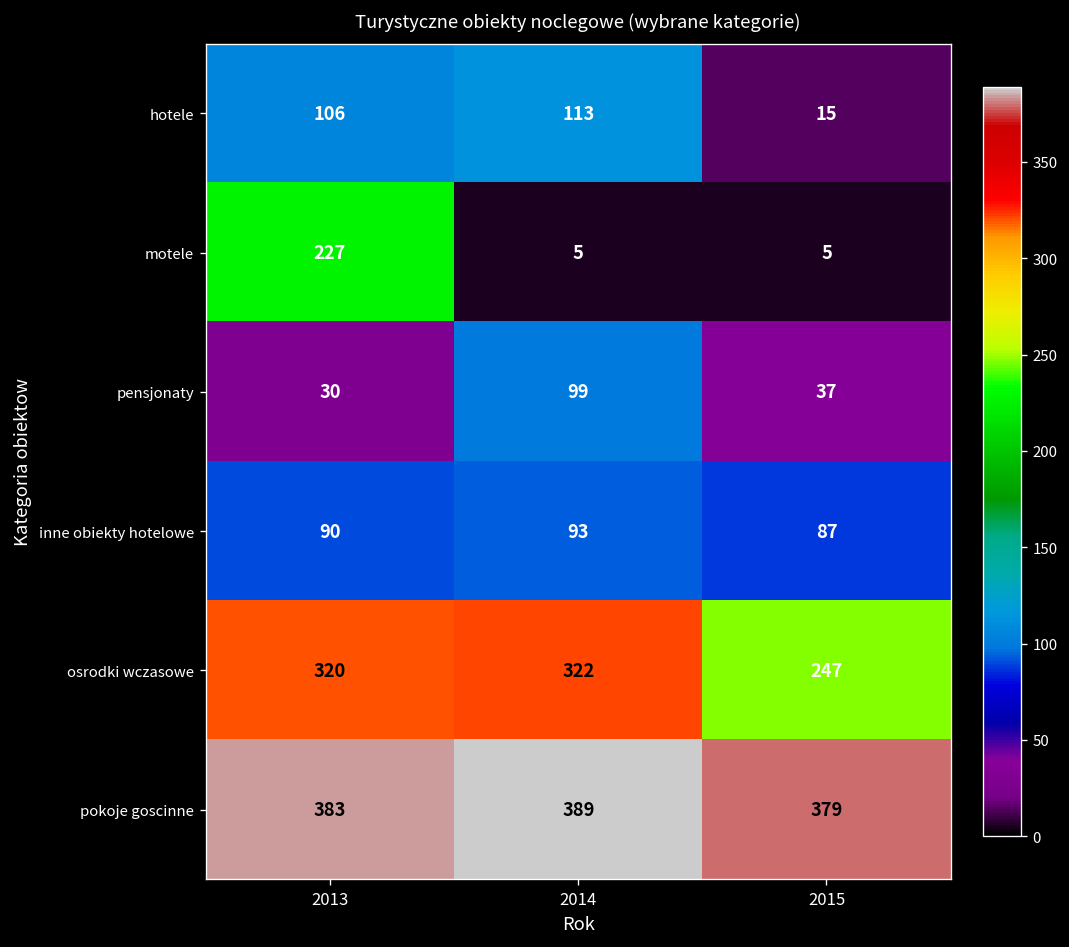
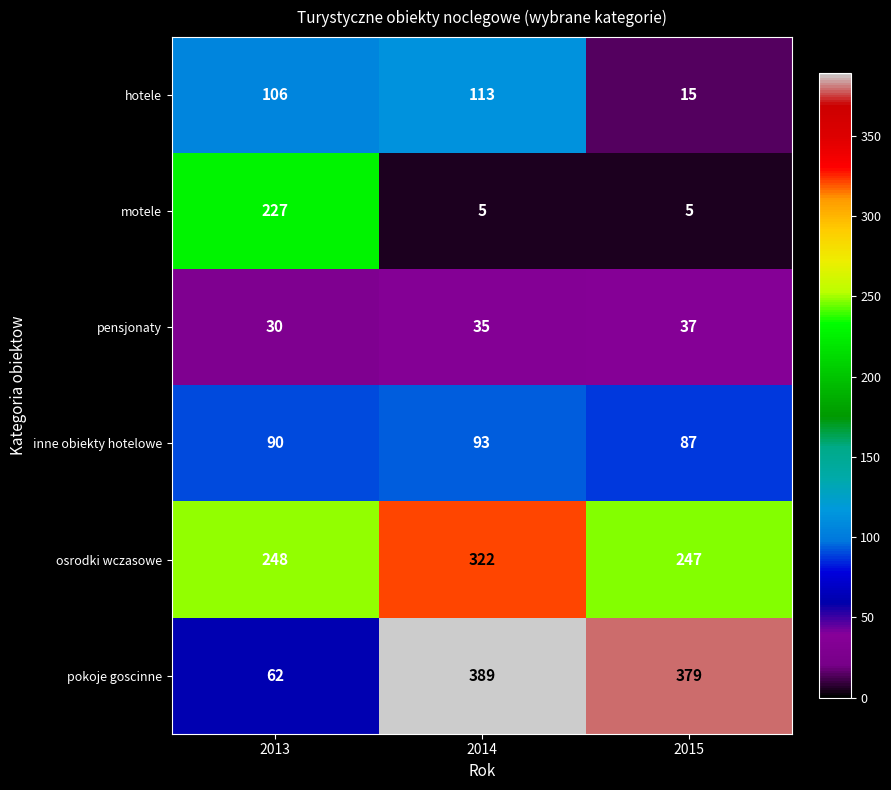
pensjonaty, 2014: 99 -> 35
osrodki wczasowe, 2013: 320 -> 248
pokoje goscinne, 2013: 383 -> 62
